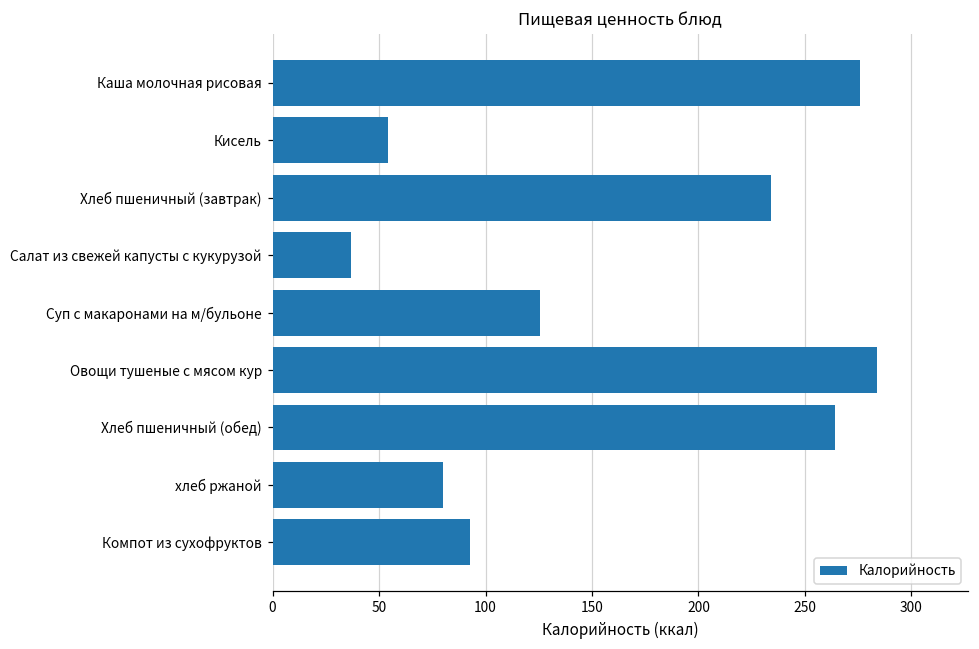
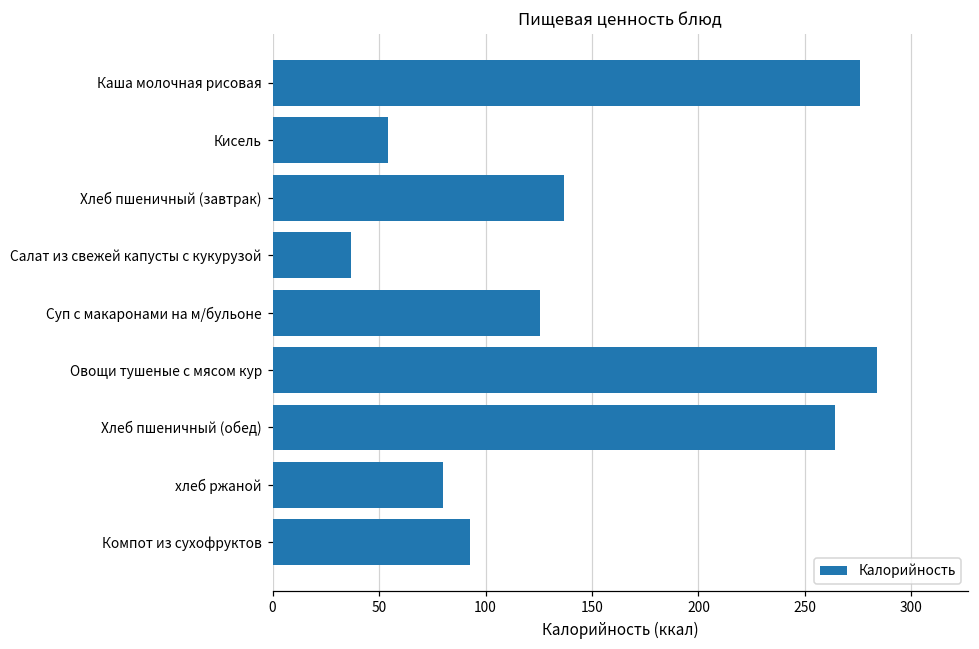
Хлеб пшеничный (завтрак): 234 -> 137
